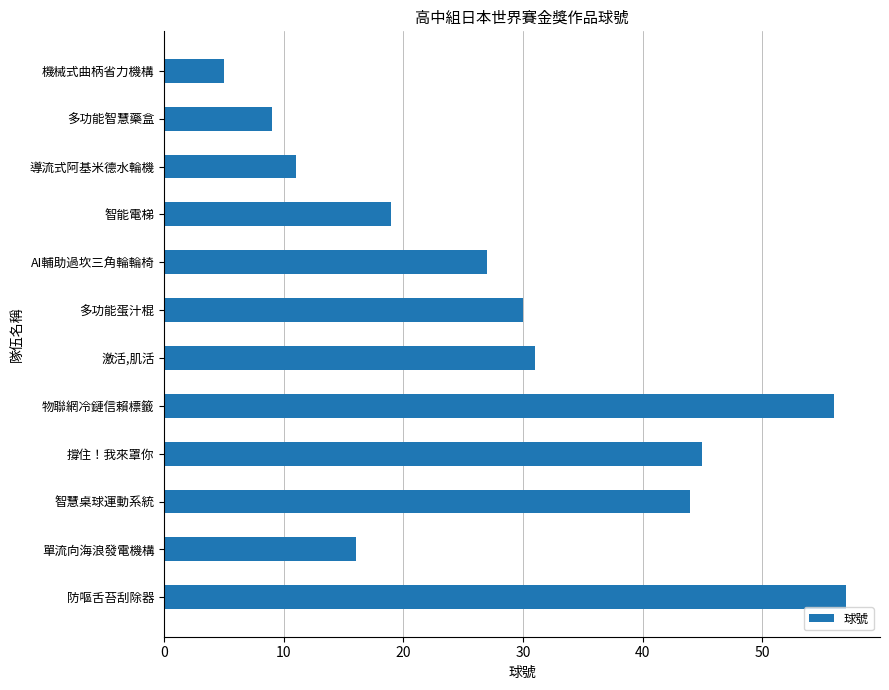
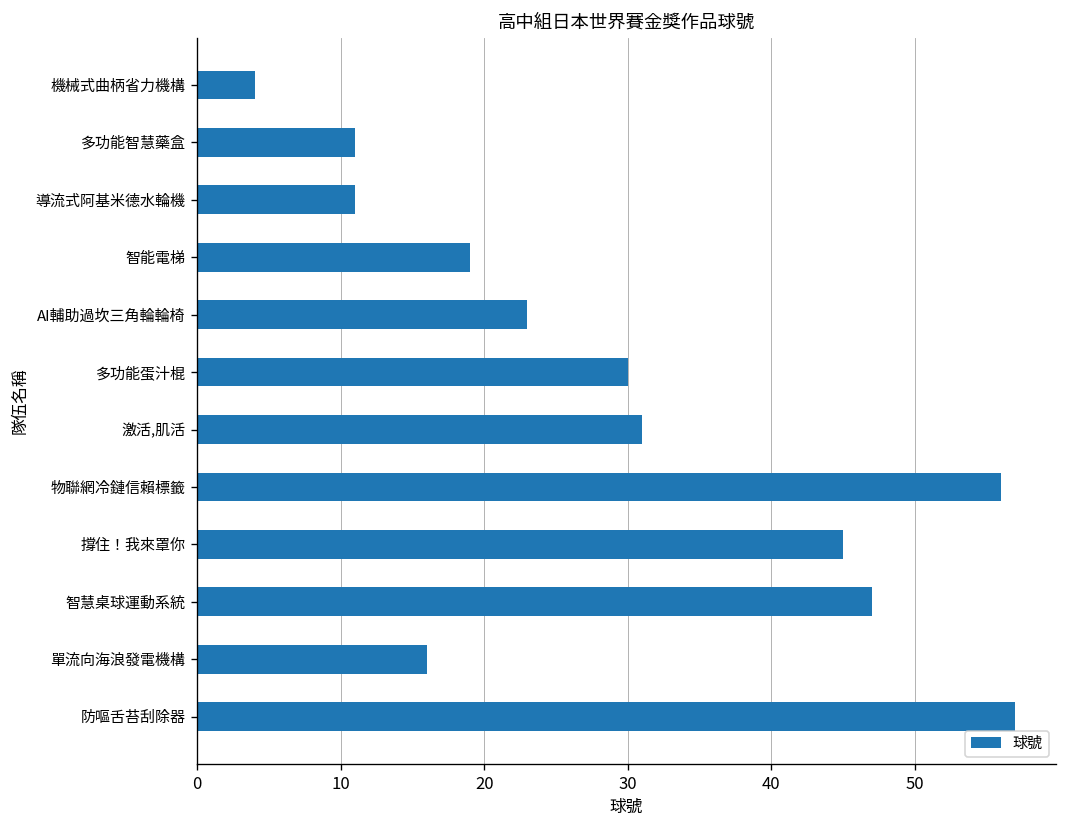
機械式曲柄省力機構: 5 -> 4
多功能智慧藥盒: 9 -> 11
AI輔助過坎三角輪輪椅: 27 -> 23
智慧桌球運動系統: 44 -> 47
